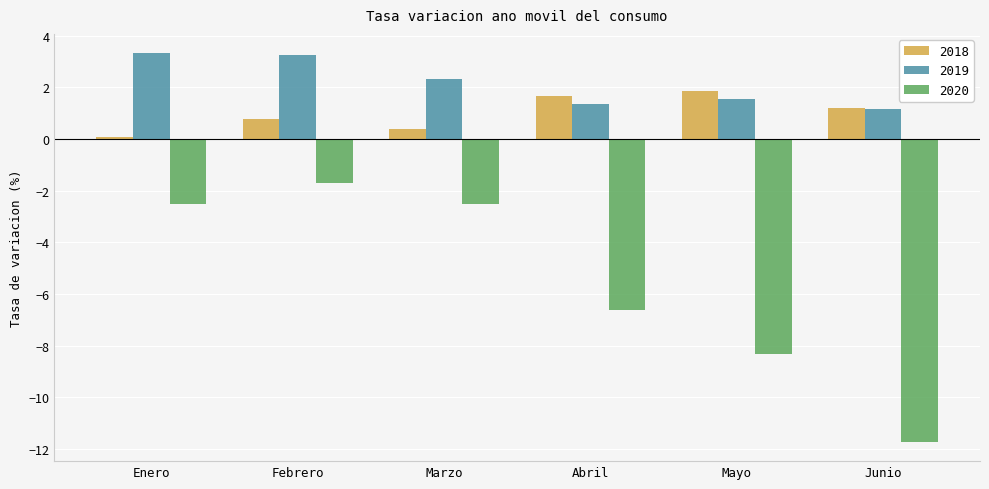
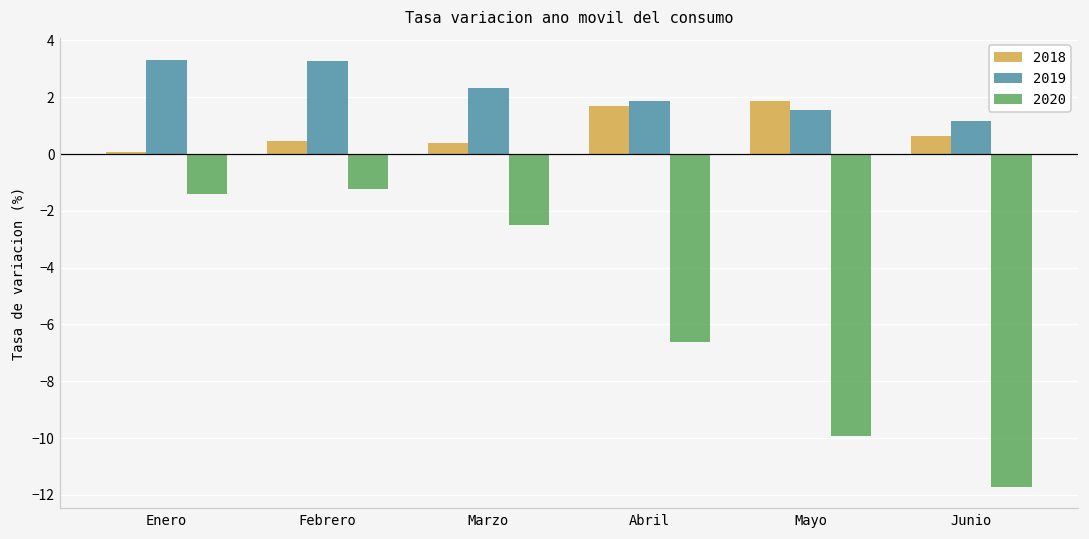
2020, Enero: -2.5 -> -1.4
2018, Febrero: 0.8 -> 0.5
2020, Febrero: -1.7 -> -1.2
2019, Abril: 1.3 -> 1.9
2020, Mayo: -8.3 -> -9.9
2018, Junio: 1.2 -> 0.7
